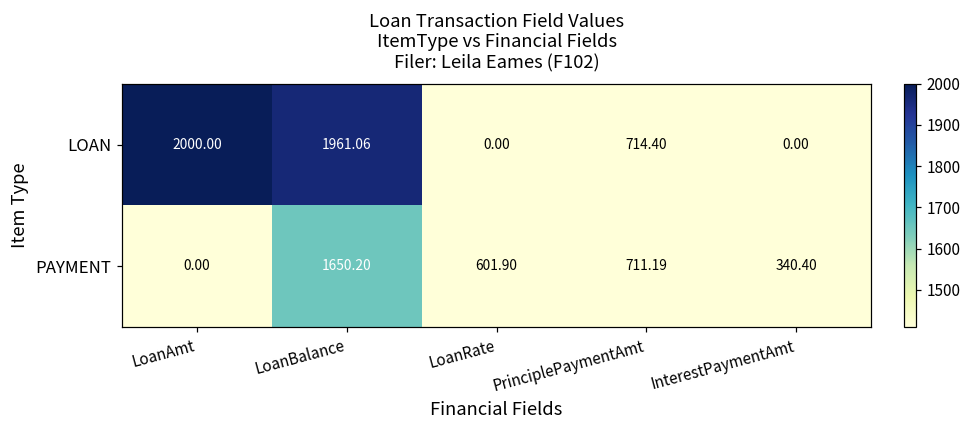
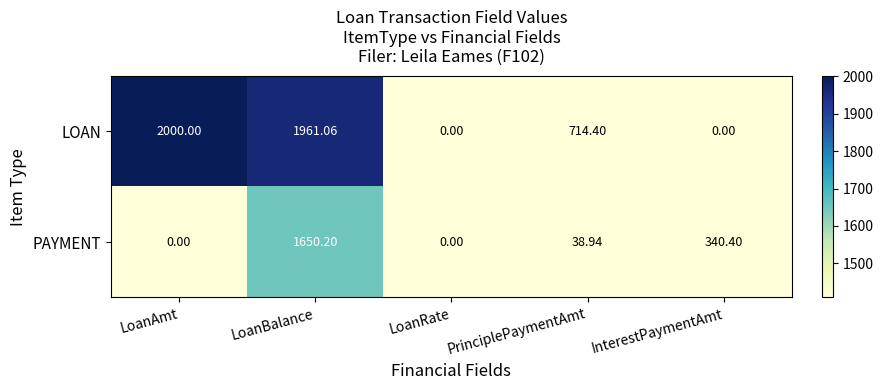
PAYMENT, LoanRate: 601.90 -> 0.00
PAYMENT, PrinciplePaymentAmt: 711.19 -> 38.94
